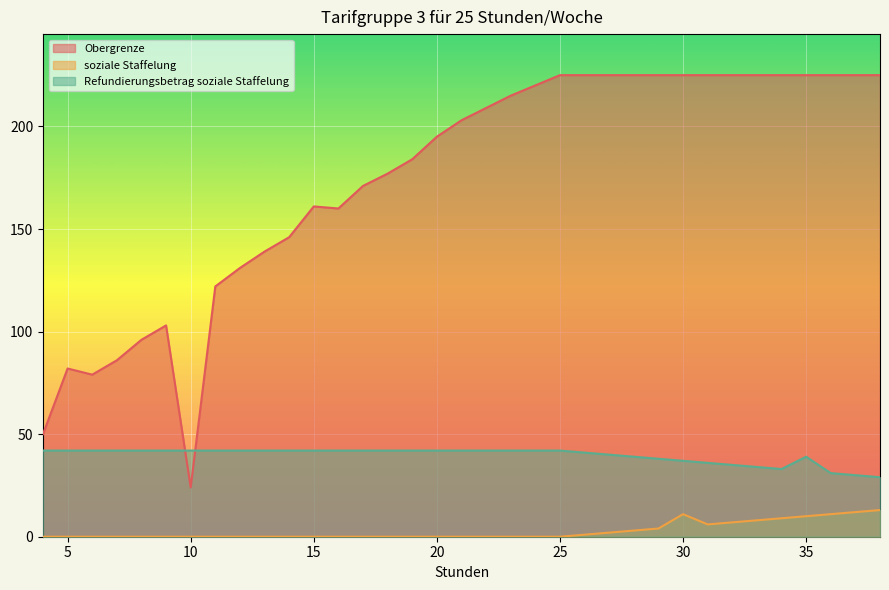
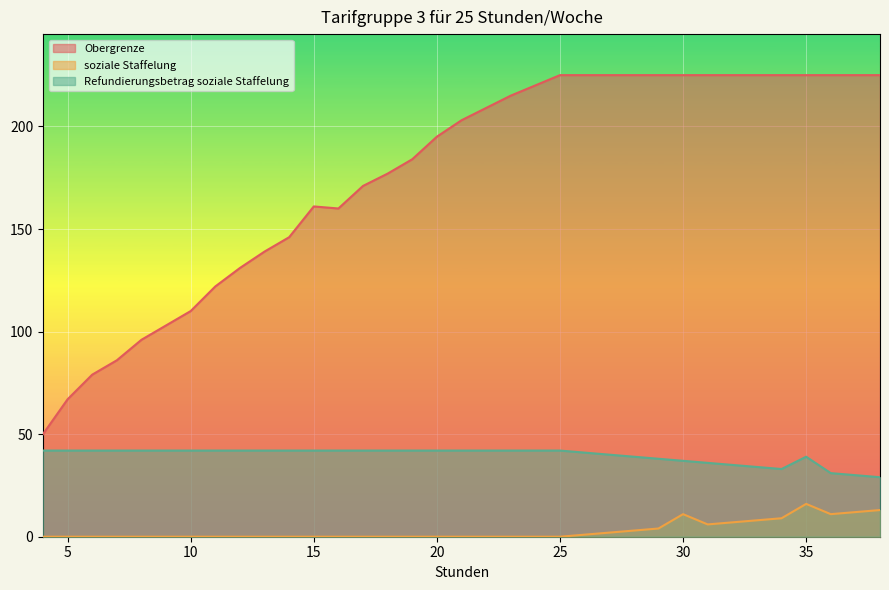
Obergrenze, 5: 82 -> 67
Obergrenze, 10: 24 -> 110
soziale Staffelung, 35: 10 -> 16
